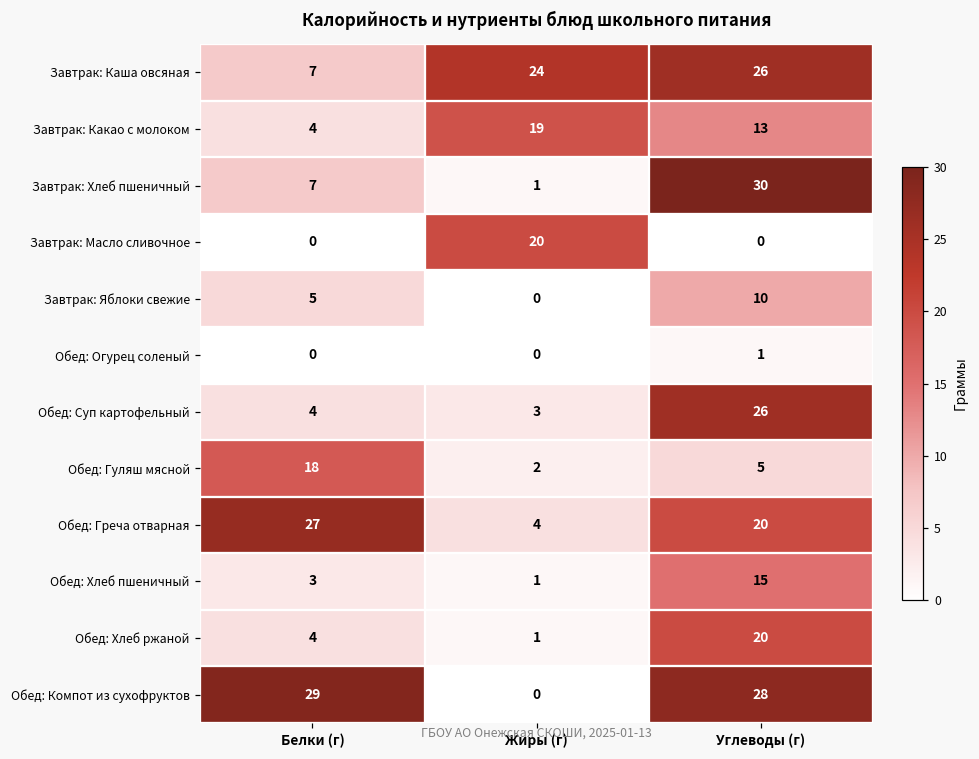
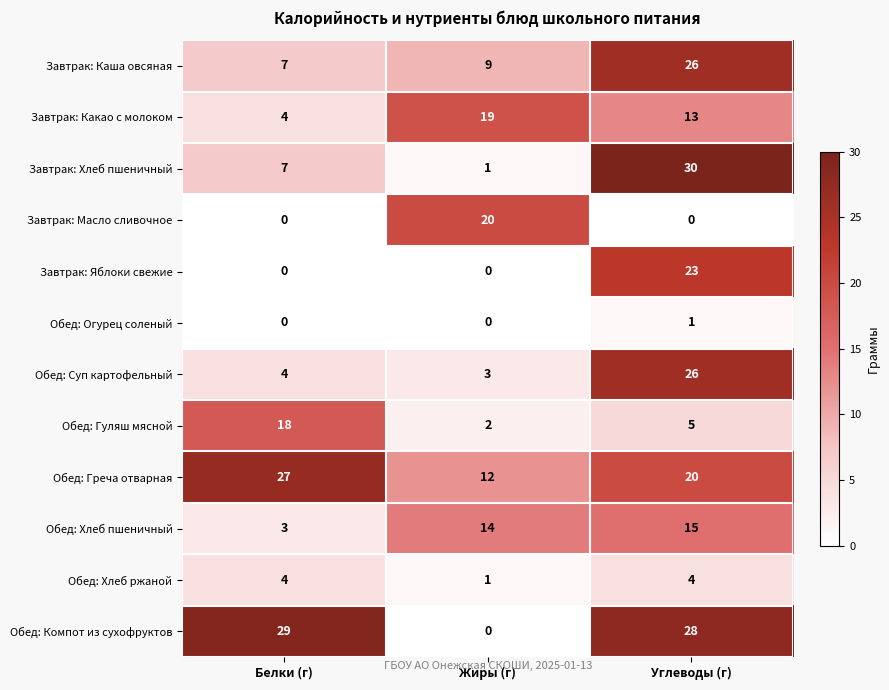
Завтрак: Каша овсяная, Жиры (г): 24 -> 9
Завтрак: Яблоки свежие, Белки (г): 5 -> 0
Завтрак: Яблоки свежие, Углеводы (г): 10 -> 23
Обед: Греча отварная, Жиры (г): 4 -> 12
Обед: Хлеб пшеничный, Жиры (г): 1 -> 14
Обед: Хлеб ржаной, Углеводы (г): 20 -> 4
